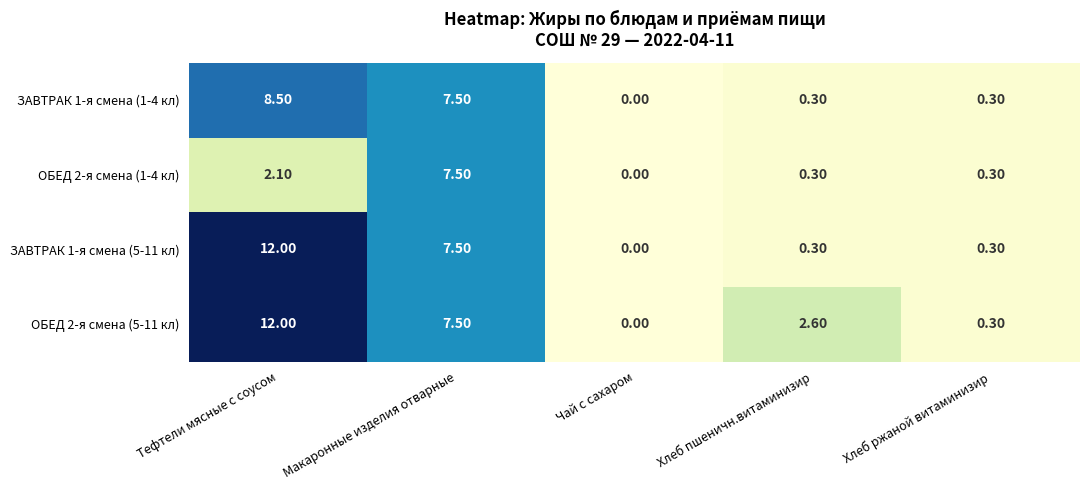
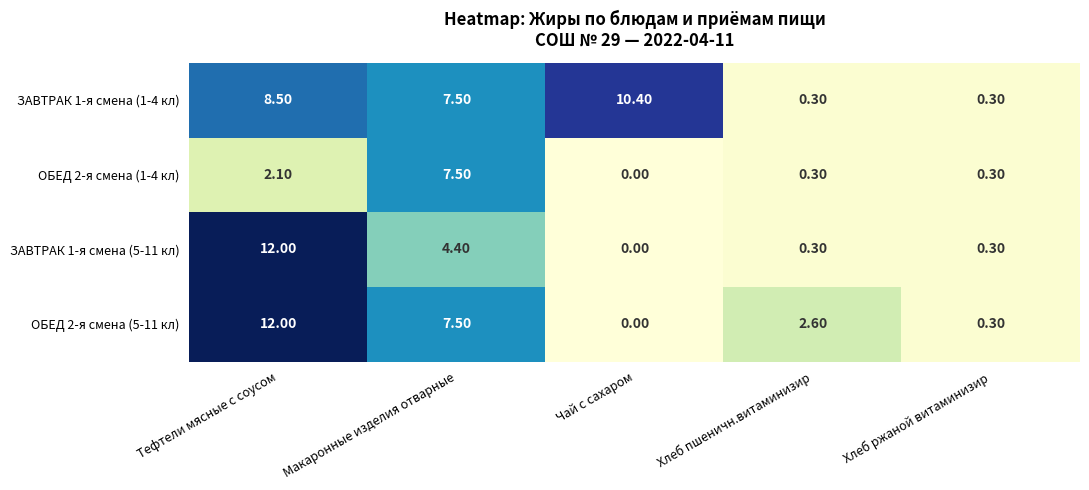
ЗАВТРАК 1-я смена (1-4 кл), Чай с сахаром: 0.00 -> 10.40
ЗАВТРАК 1-я смена (5-11 кл), Макаронные изделия отварные: 7.50 -> 4.40
